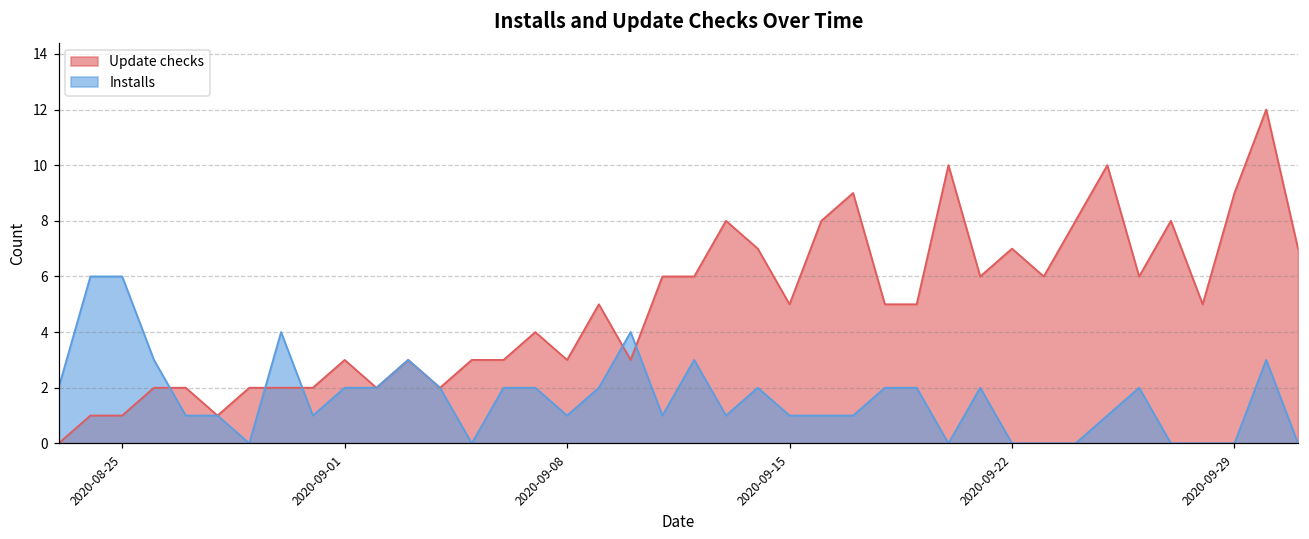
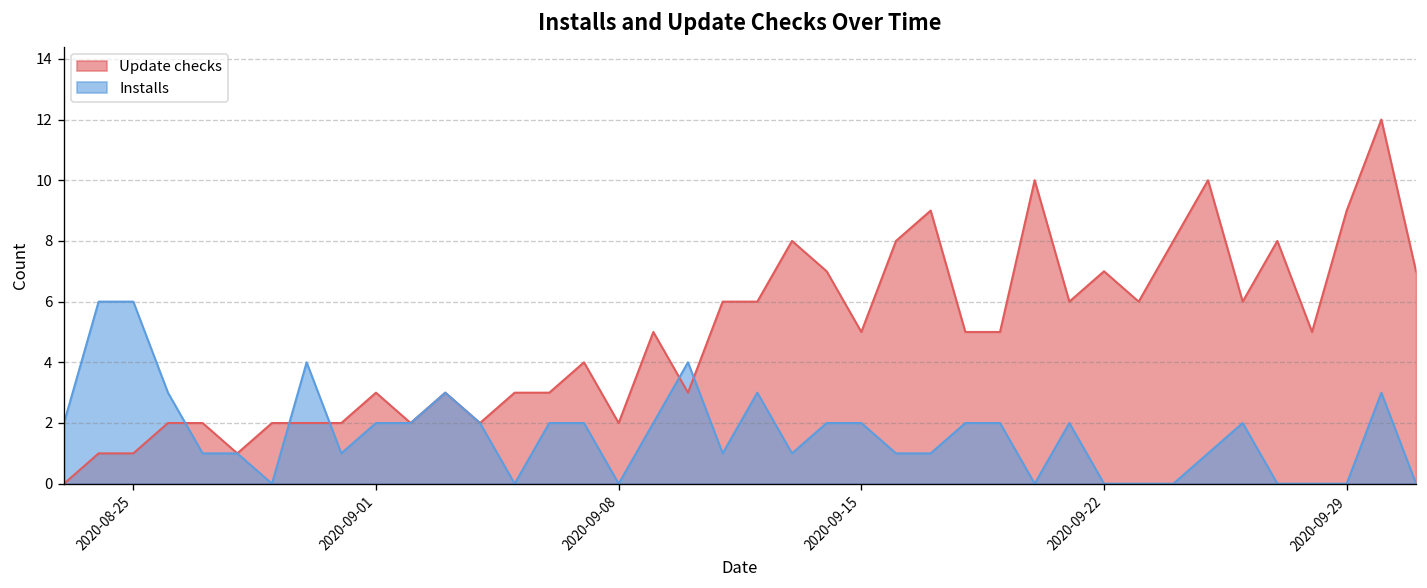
Update checks, 2020-09-08: 3 -> 2
Installs, 2020-09-08: 1 -> 0
Installs, 2020-09-15: 1 -> 2
